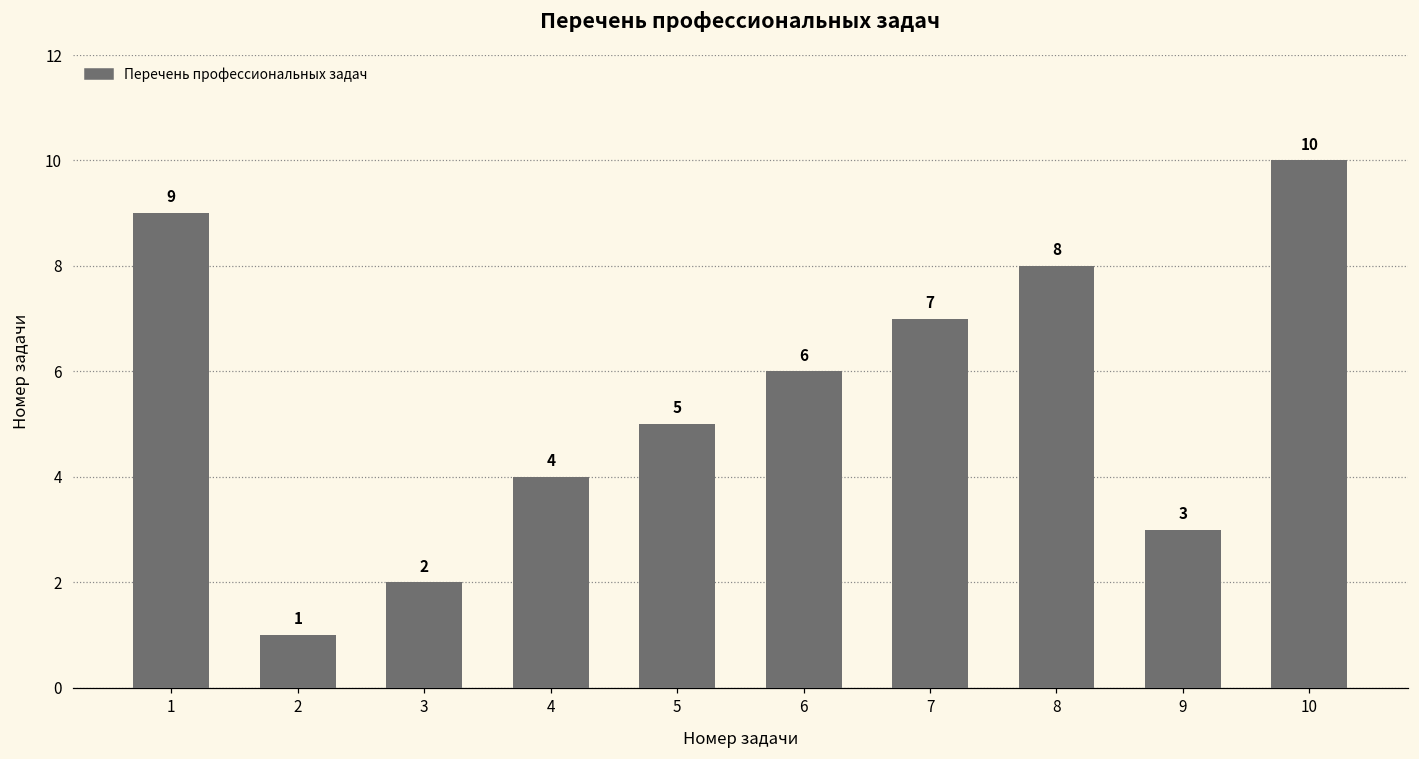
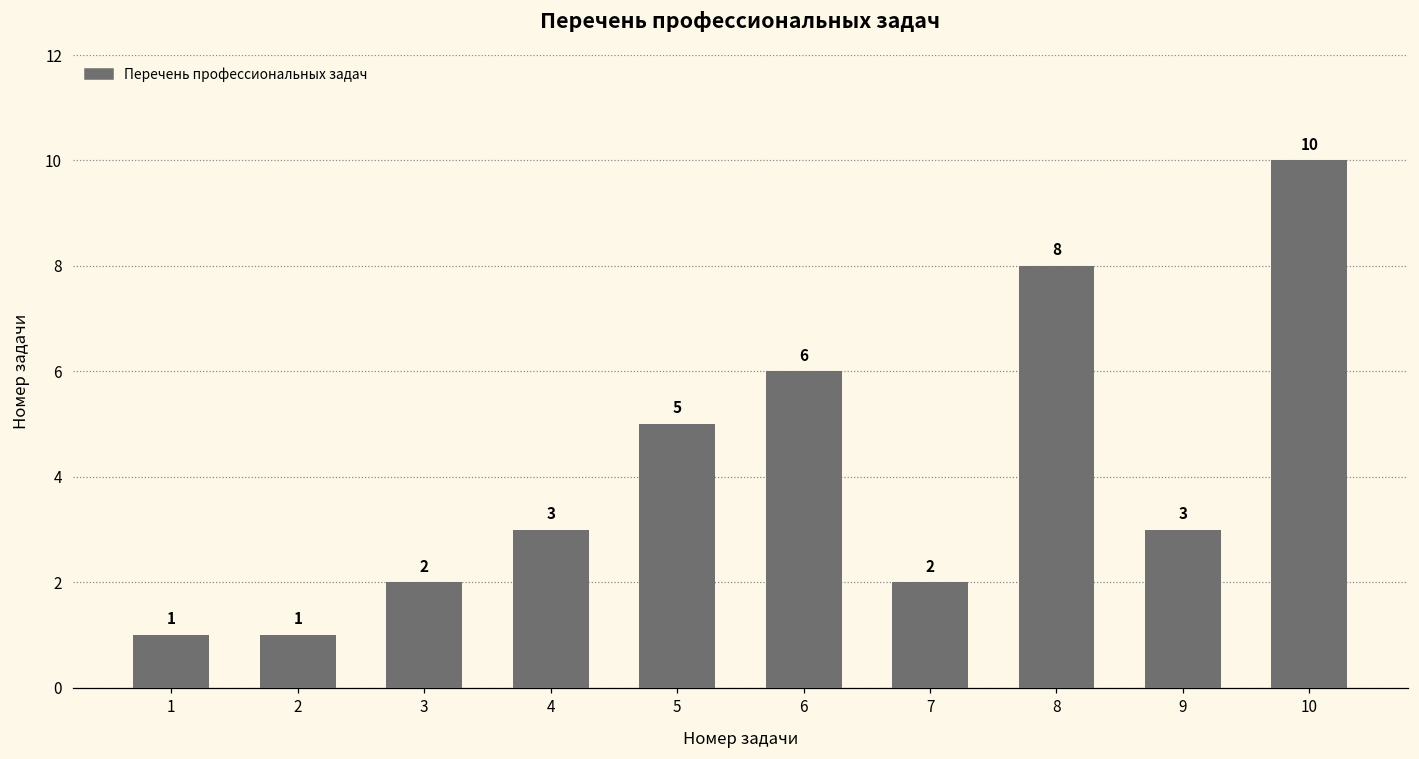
1: 9 -> 1
4: 4 -> 3
7: 7 -> 2
